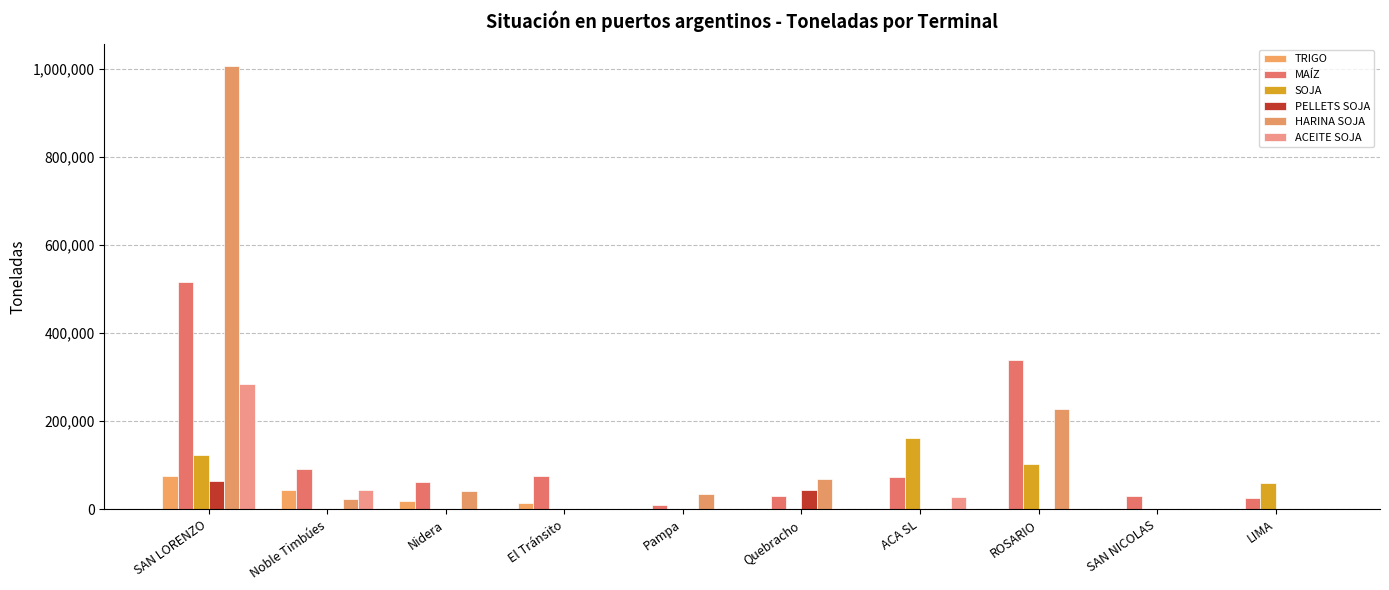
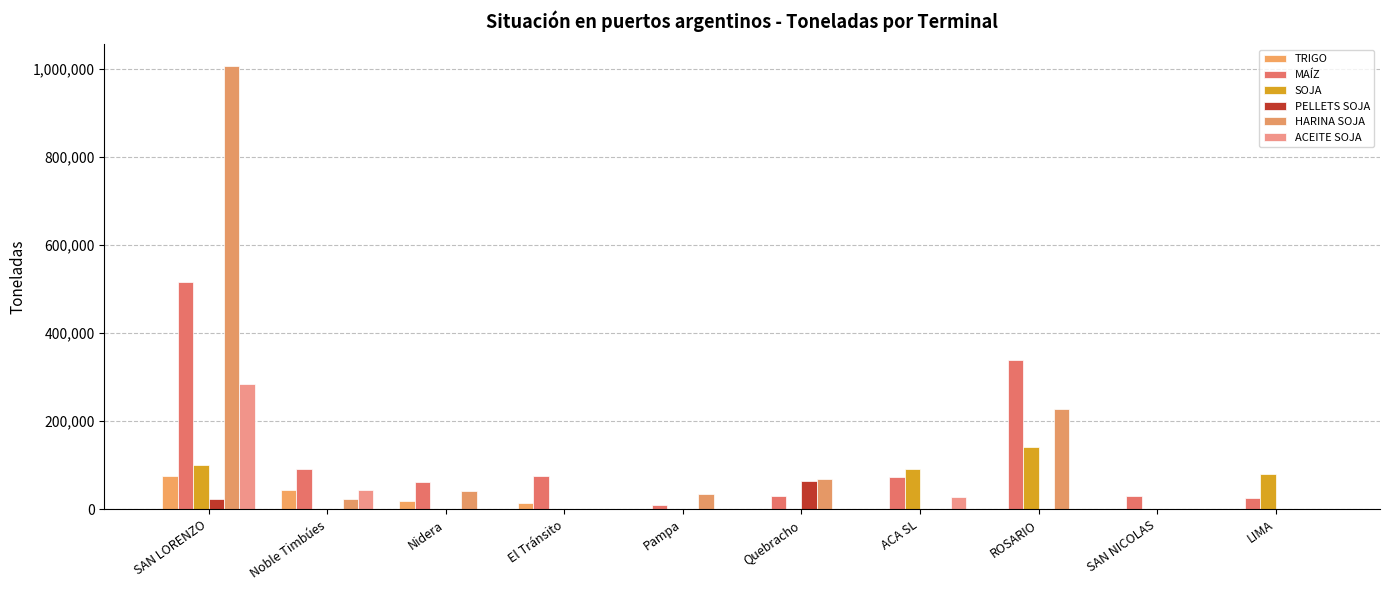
SOJA, SAN LORENZO: 120,000 -> 100,000
PELLETS SOJA, SAN LORENZO: 70,000 -> 20,000
PELLETS SOJA, Quebracho: 40,000 -> 70,000
SOJA, ACA SL: 160,000 -> 90,000
SOJA, ROSARIO: 100,000 -> 140,000
SOJA, LIMA: 60,000 -> 80,000
